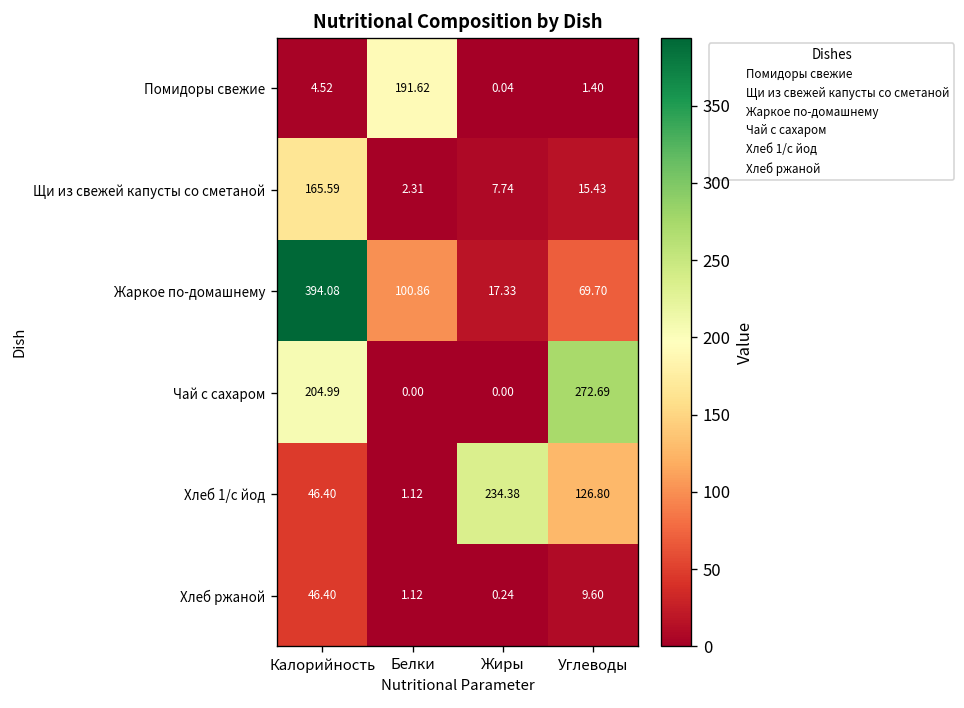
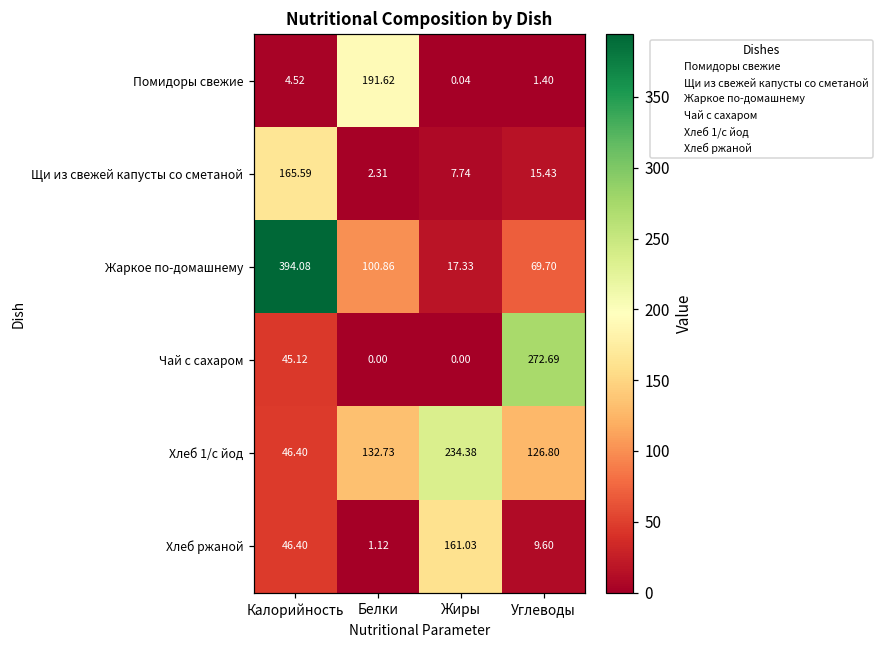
Чай с сахаром, Калорийность: 204.99 -> 45.12
Хлеб 1/с йод, Белки: 1.12 -> 132.73
Хлеб ржаной, Жиры: 0.24 -> 161.03
